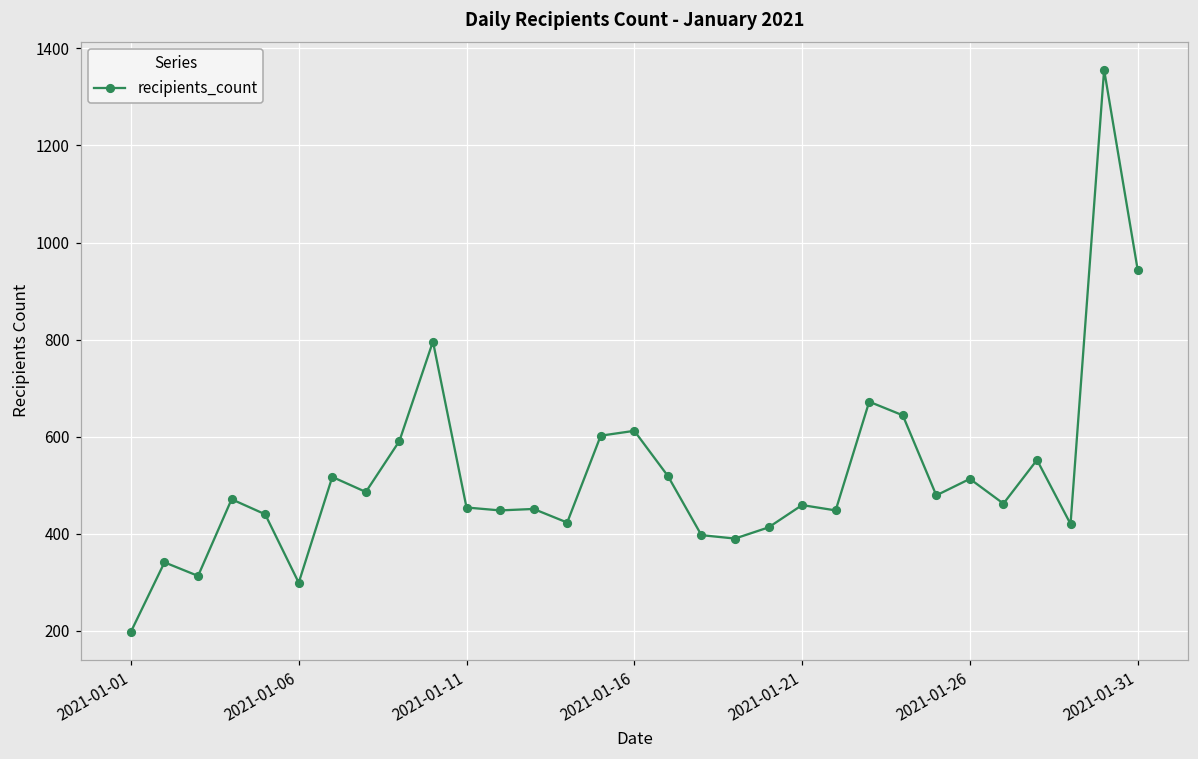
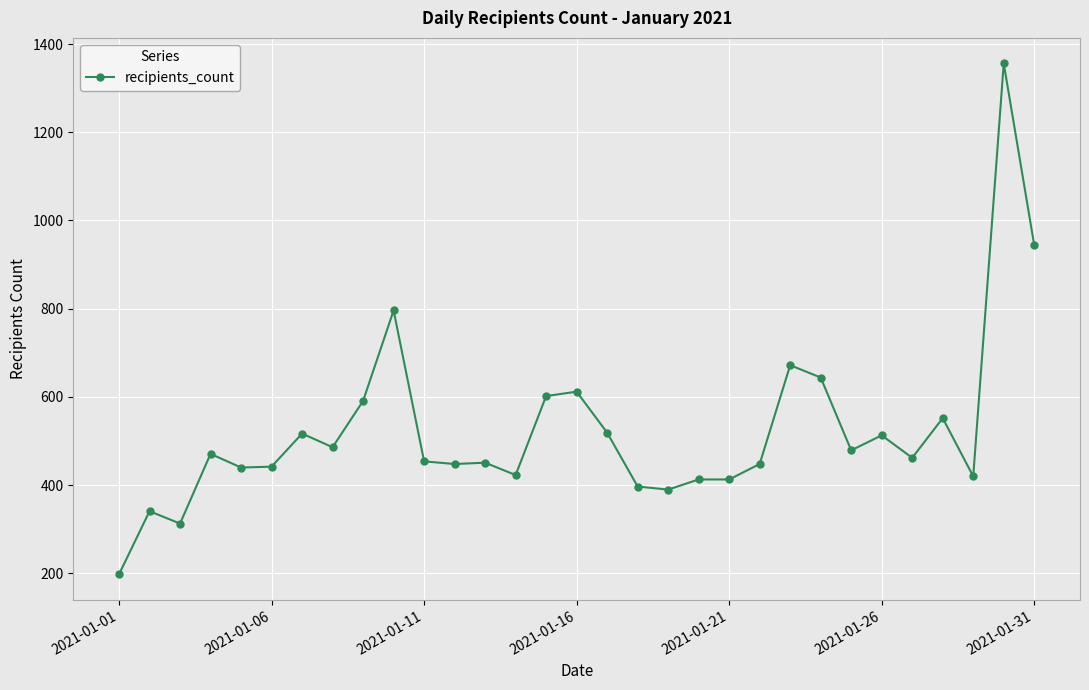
2021-01-06: 300 -> 440
2021-01-21: 460 -> 410
